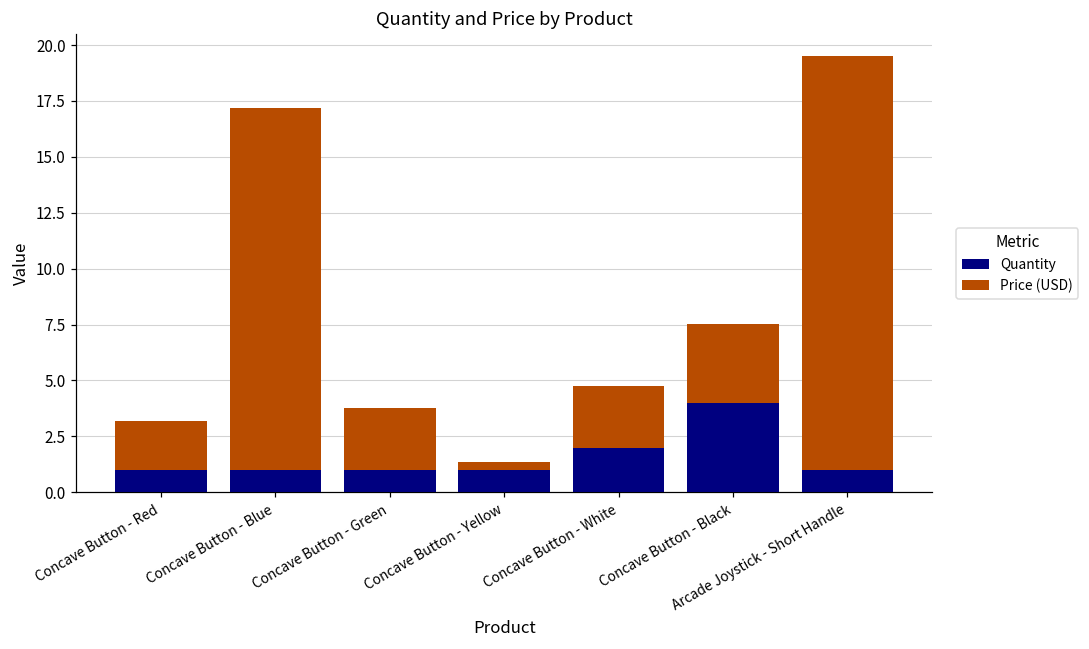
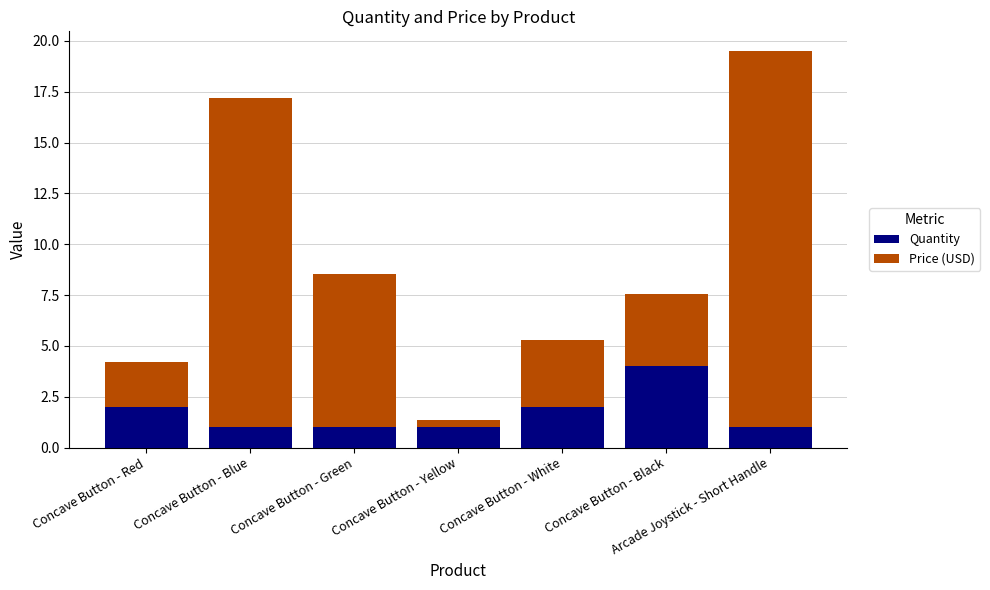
Quantity, Concave Button - Red: 1 -> 2
Price (USD), Concave Button - Green: 2.8 -> 7.6
Price (USD), Concave Button - White: 2.8 -> 3.3
